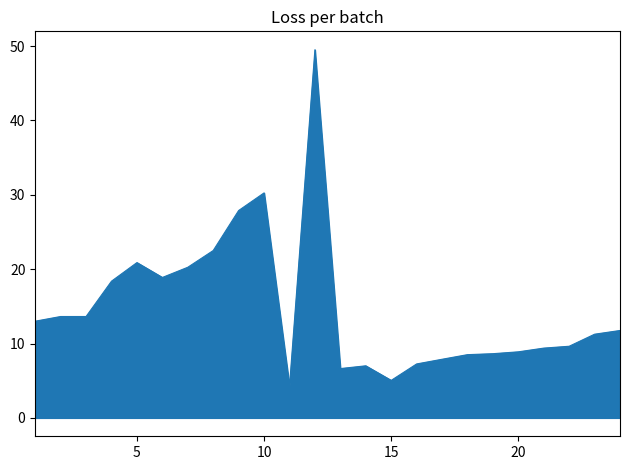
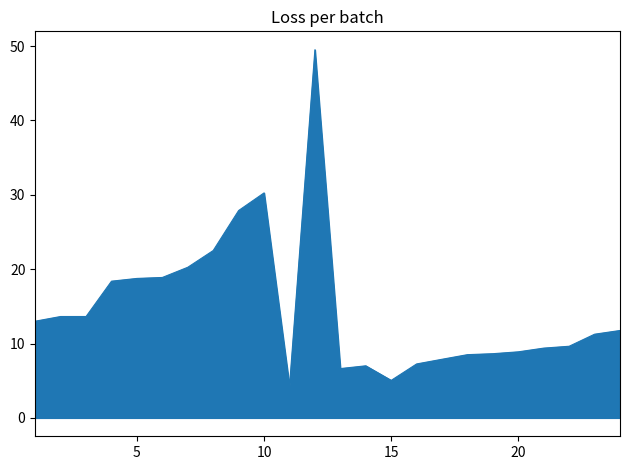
5: 21 -> 19
